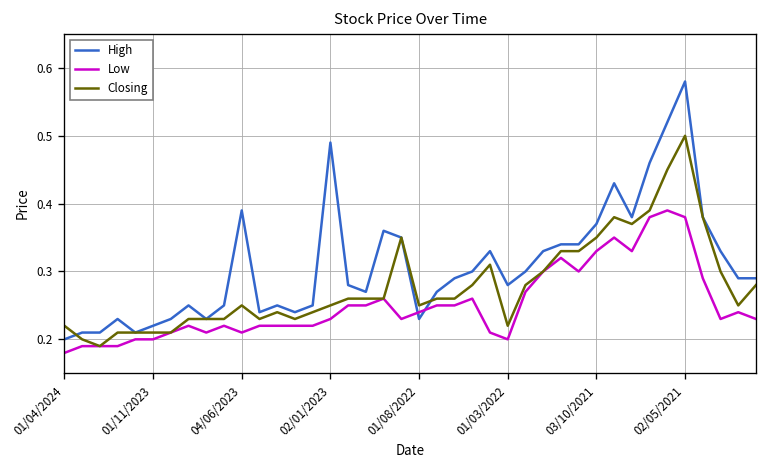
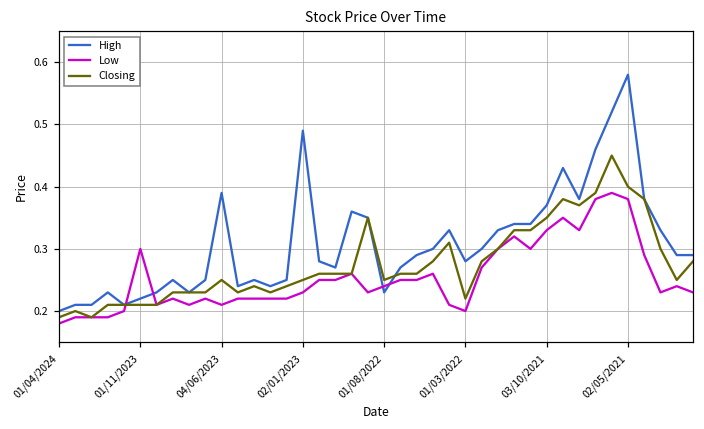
Closing, 01/04/2024: 0.22 -> 0.19
Low, 01/11/2023: 0.2 -> 0.3
Closing, 02/05/2021: 0.5 -> 0.4
